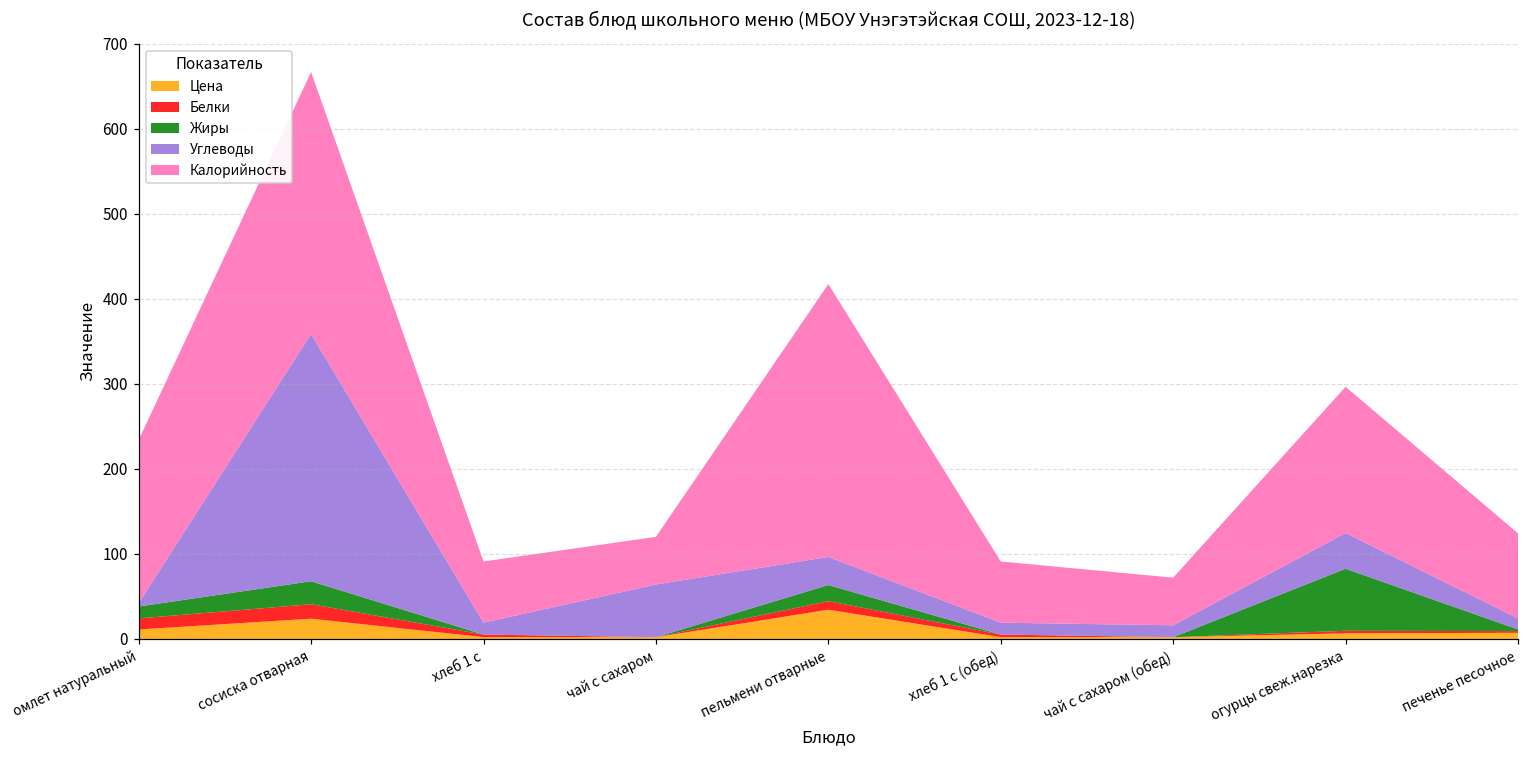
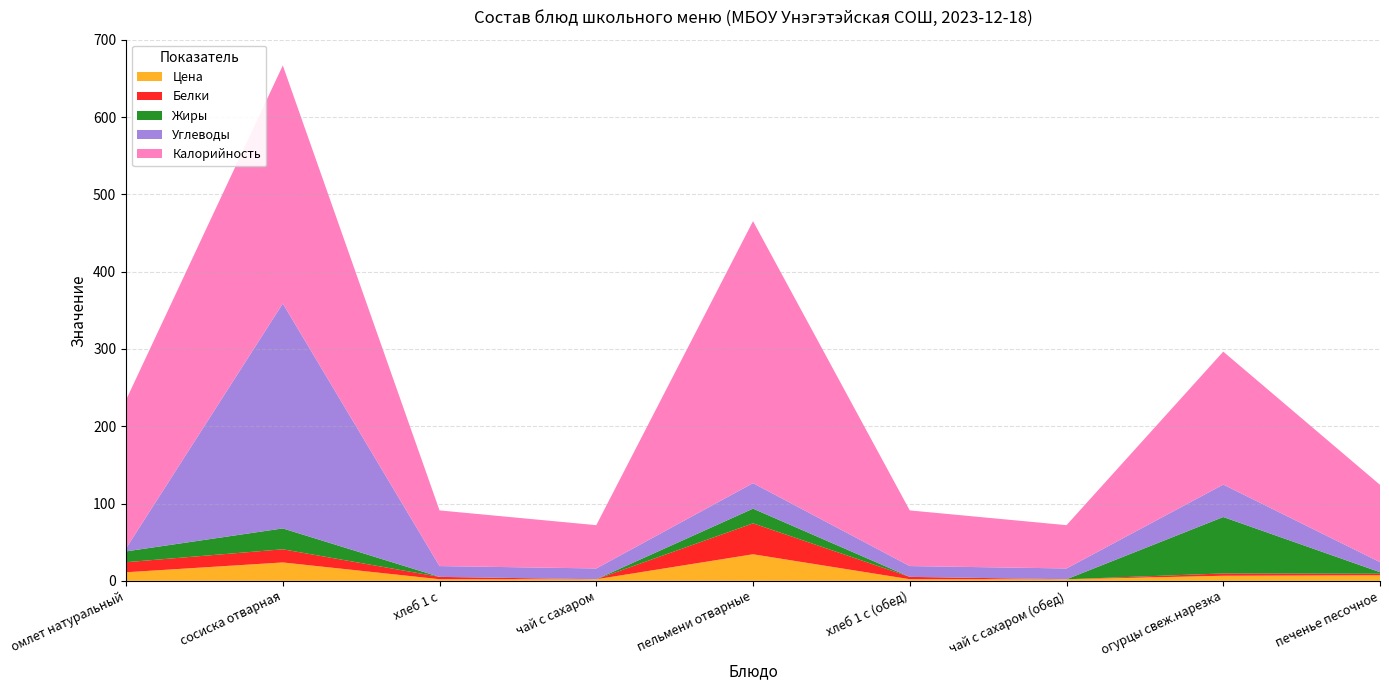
Углеводы, чай с сахаром: 60 -> 10
Белки, пельмени отварные: 10 -> 40
Калорийность, пельмени отварные: 320 -> 340
